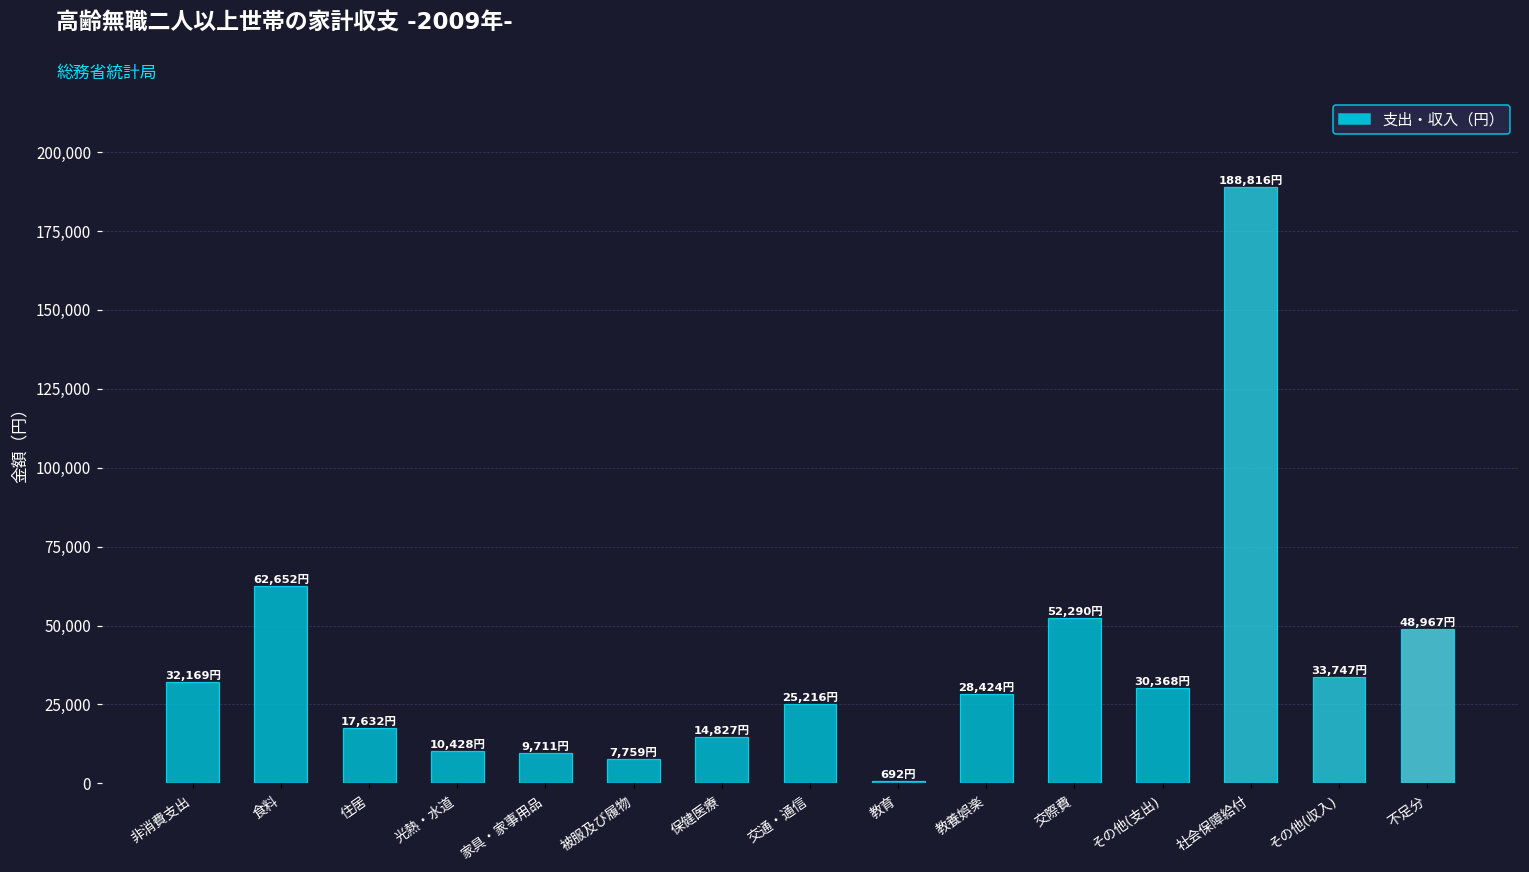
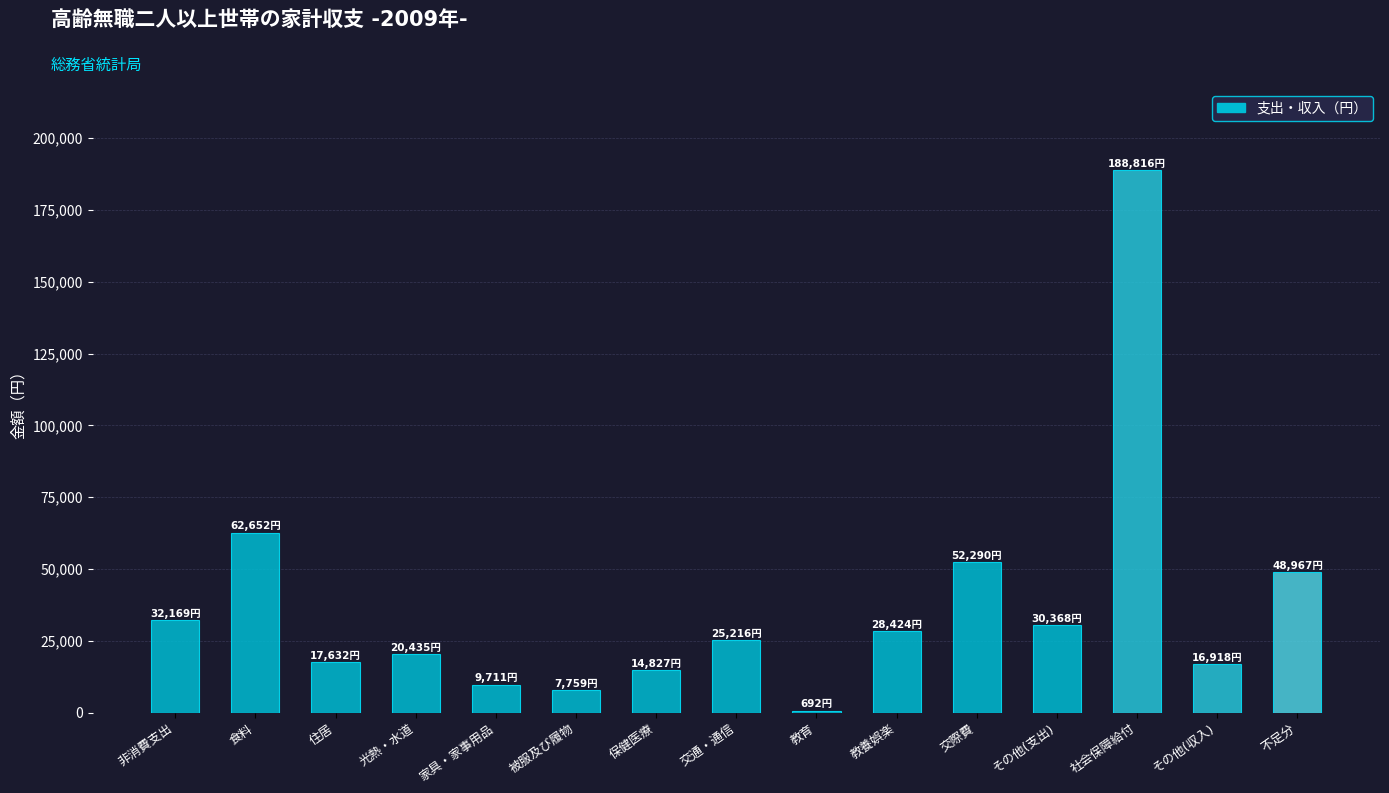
光熱・水道: 10,428円 -> 20,435円
その他(収入): 33,747円 -> 16,918円
